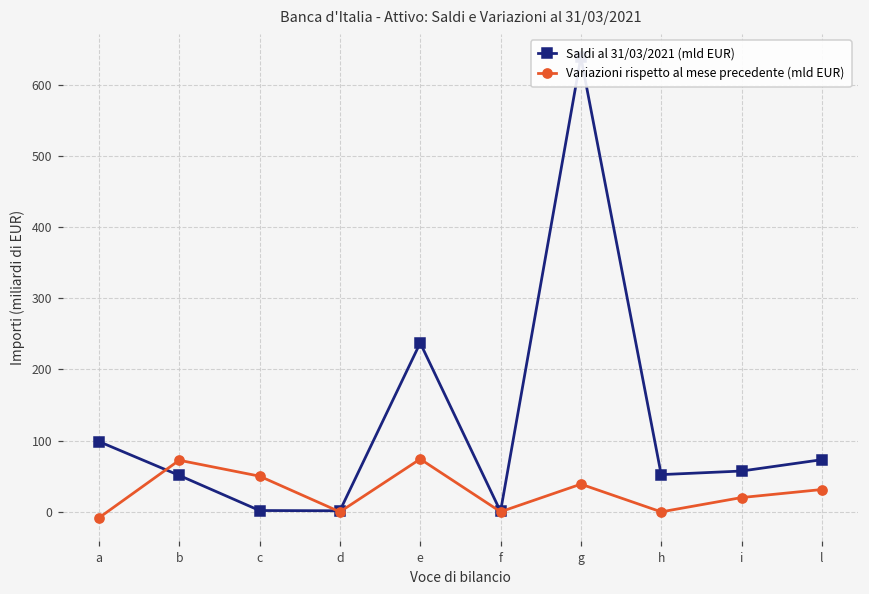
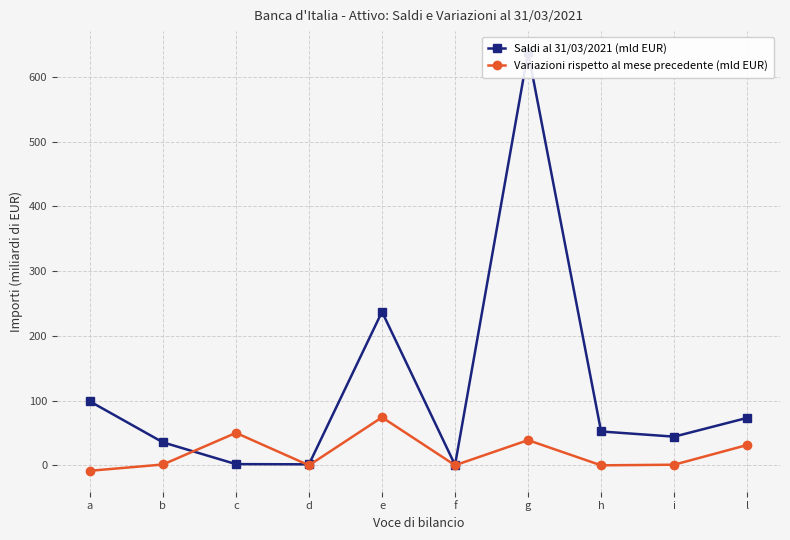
Saldi al 31/03/2021 (mld EUR), b: 50 -> 40
Variazioni rispetto al mese precedente (mld EUR), b: 70 -> 0
Saldi al 31/03/2021 (mld EUR), i: 60 -> 40
Variazioni rispetto al mese precedente (mld EUR), i: 20 -> 0
